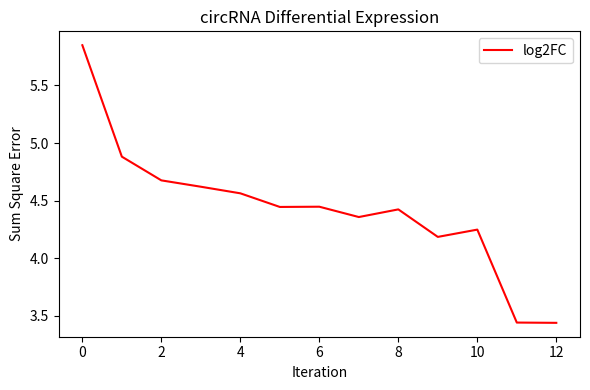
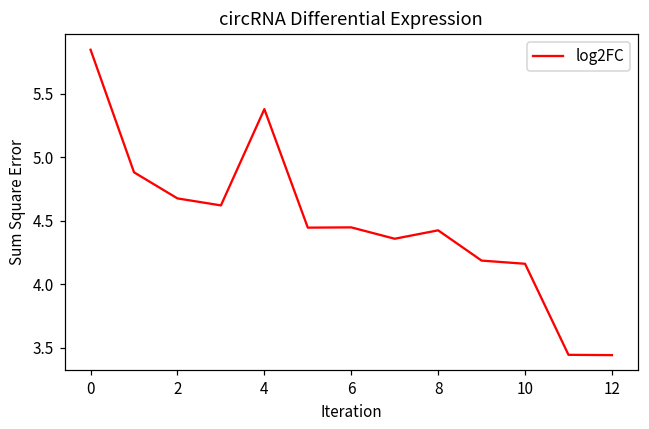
4: 4.56 -> 5.38
10: 4.25 -> 4.16
